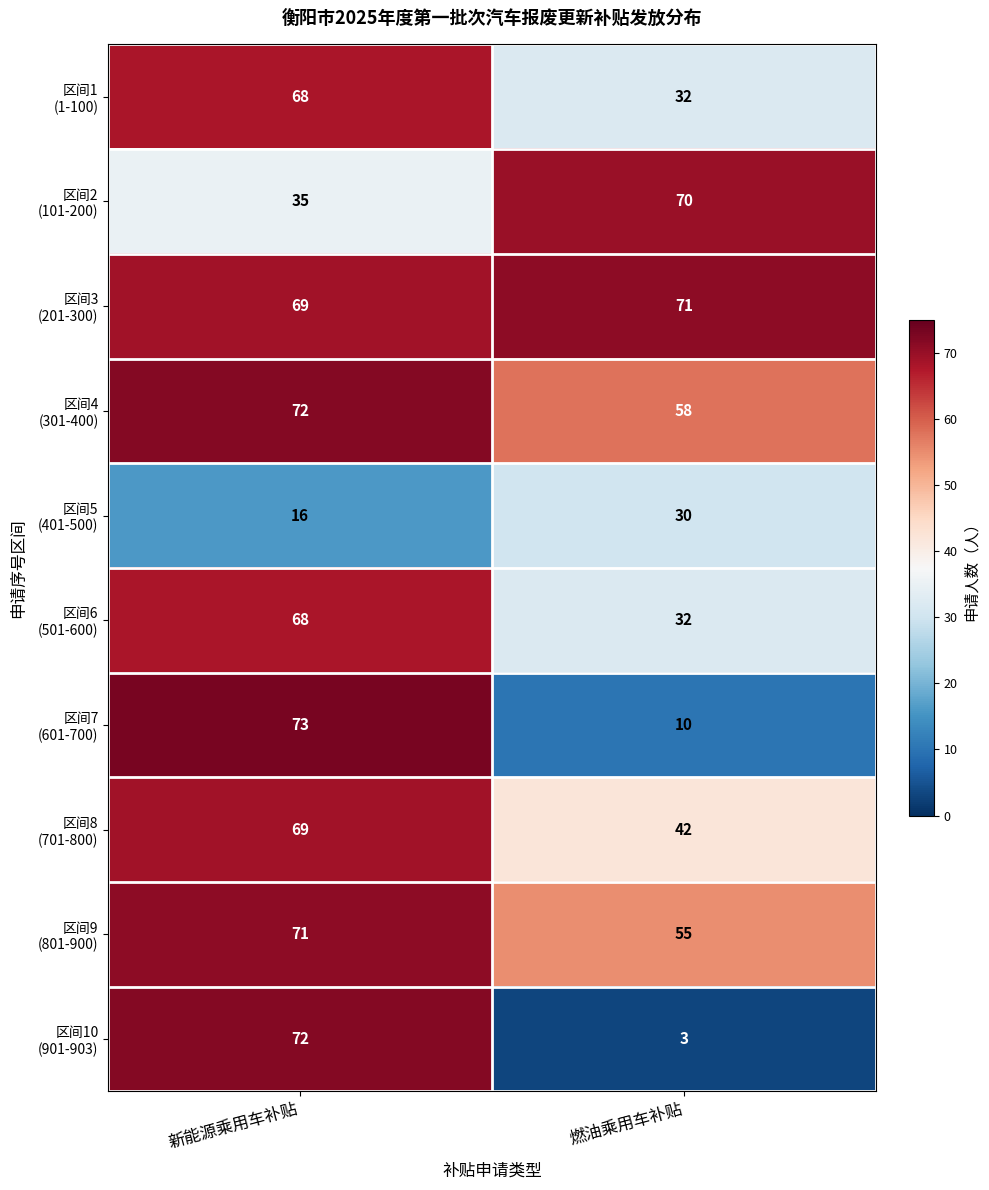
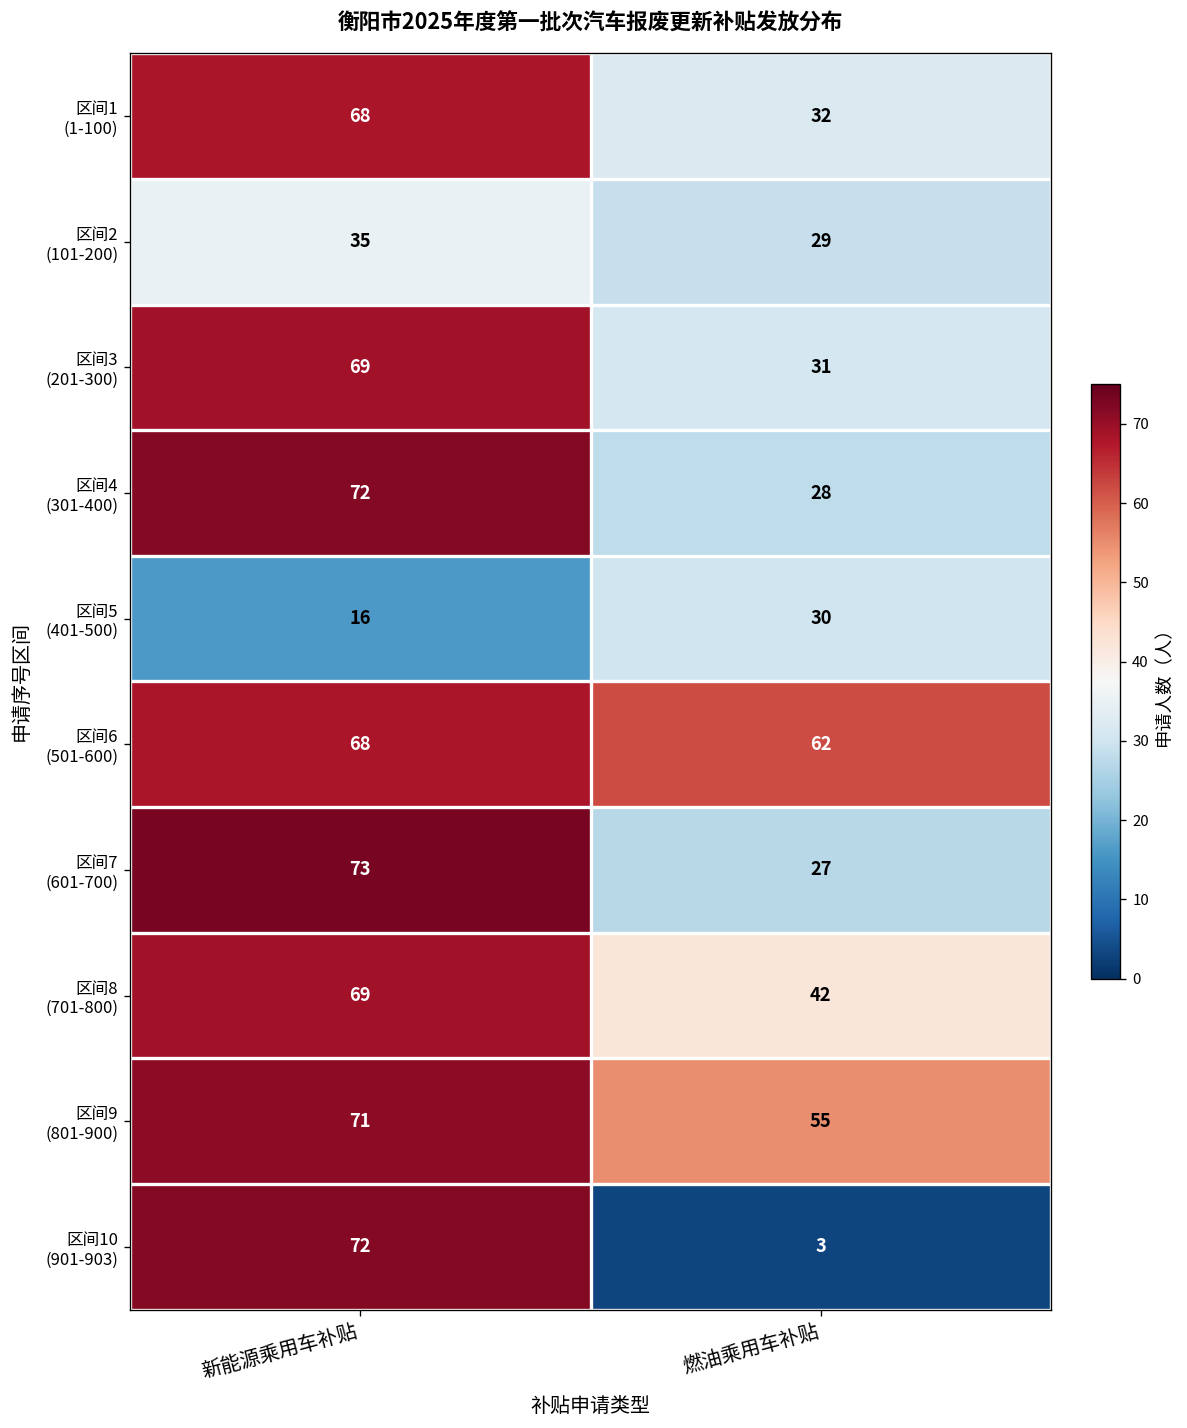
区间2 (101-200), 燃油乘用车补贴: 70 -> 29
区间3 (201-300), 燃油乘用车补贴: 71 -> 31
区间4 (301-400), 燃油乘用车补贴: 58 -> 28
区间6 (501-600), 燃油乘用车补贴: 32 -> 62
区间7 (601-700), 燃油乘用车补贴: 10 -> 27
